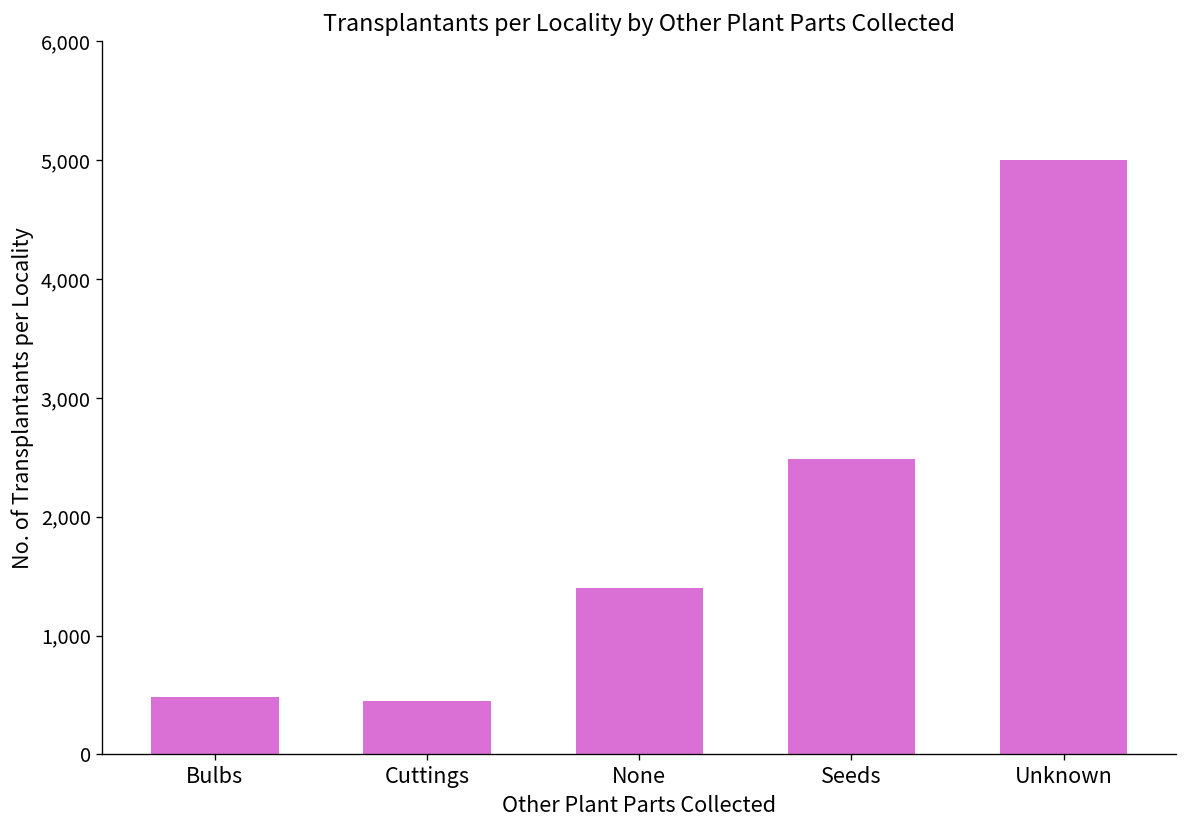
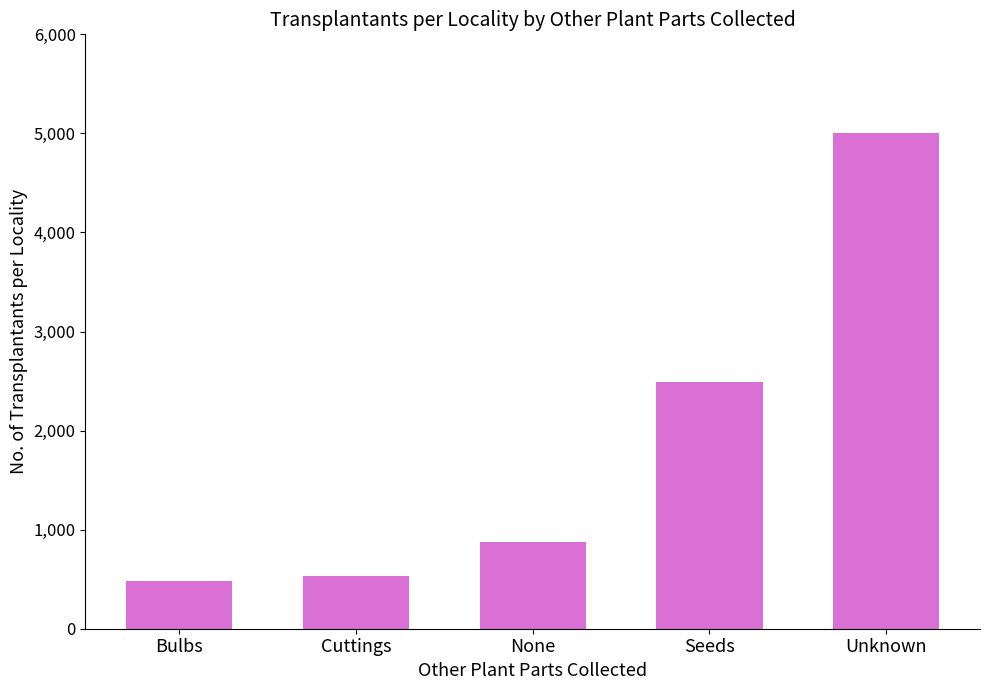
Cuttings: 450 -> 530
None: 1,400 -> 900
